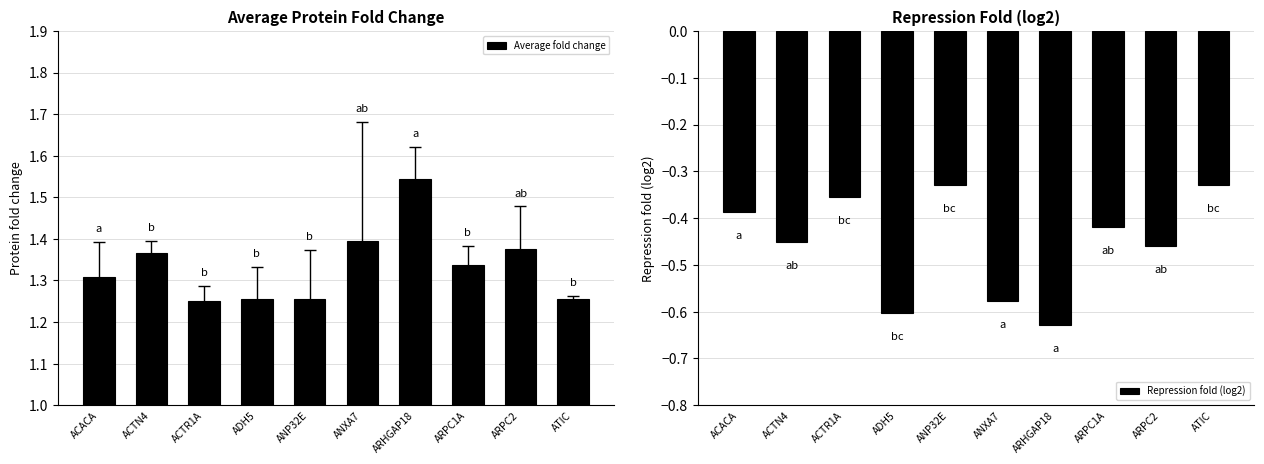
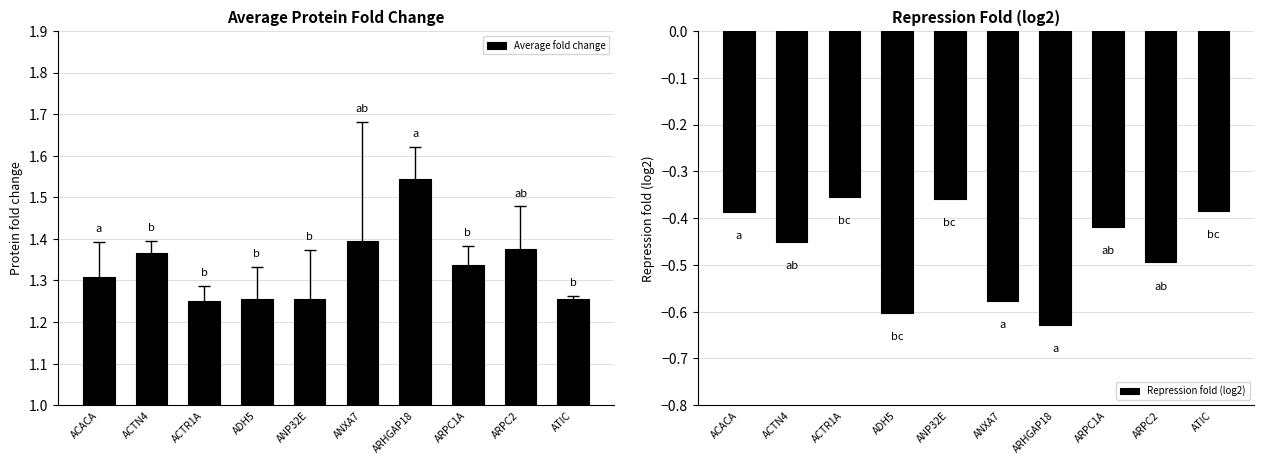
Repression Fold (log2), ANP32E: -0.33 -> -0.36
Repression Fold (log2), ARPC2: -0.46 -> -0.49
Repression Fold (log2), ATIC: -0.33 -> -0.39
